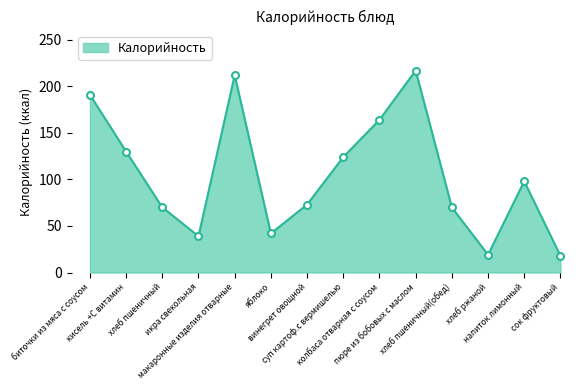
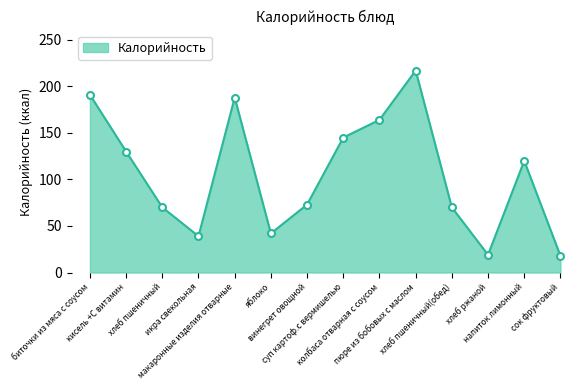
макаронные изделия отварные: 210 -> 190
суп картоф.с вермишелью: 120 -> 150
напиток лимонный: 100 -> 120
